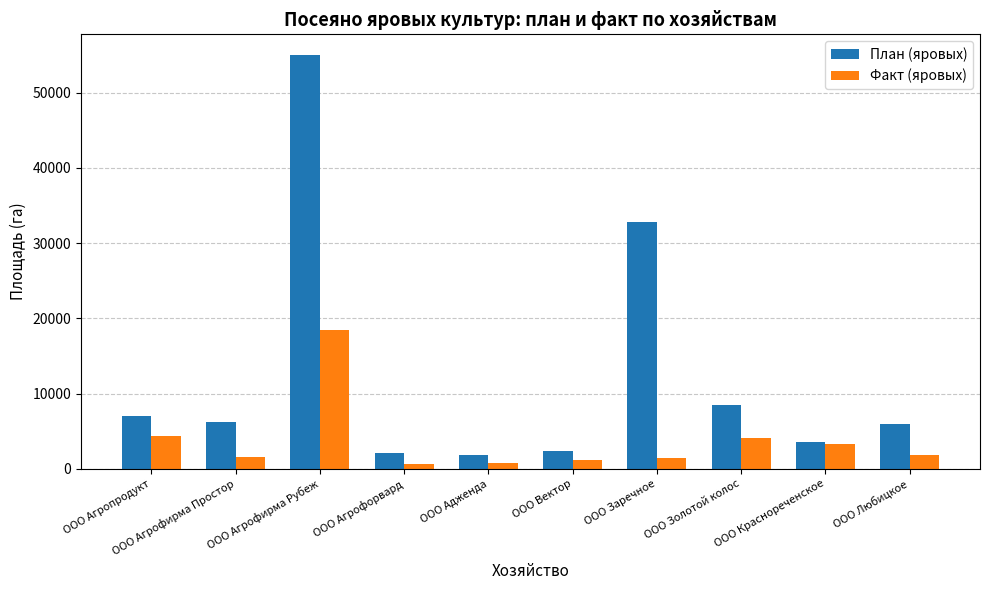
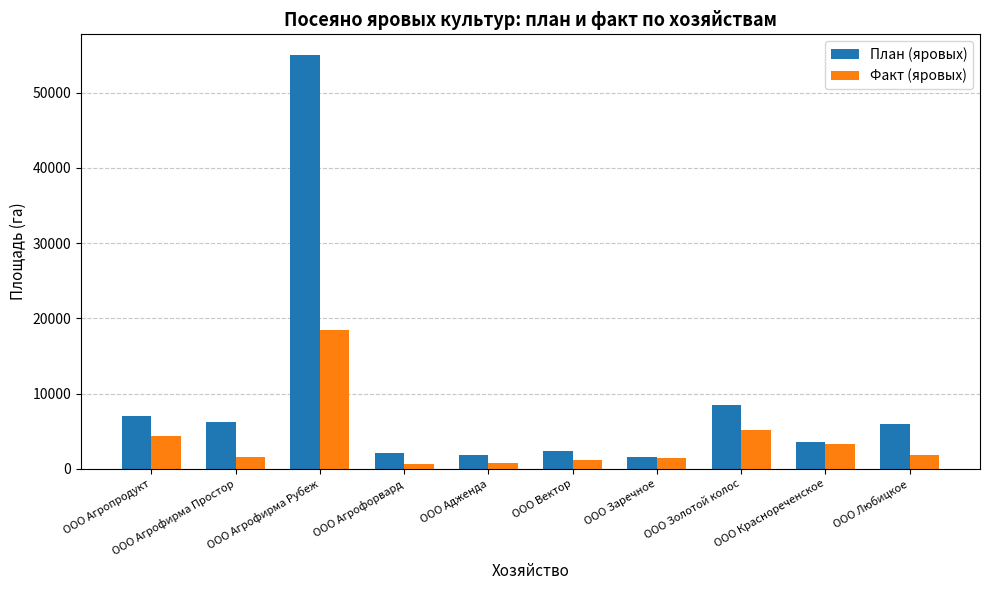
План (яровых), ООО Заречное: 33000 -> 2000
Факт (яровых), ООО Золотой колос: 4000 -> 5000
